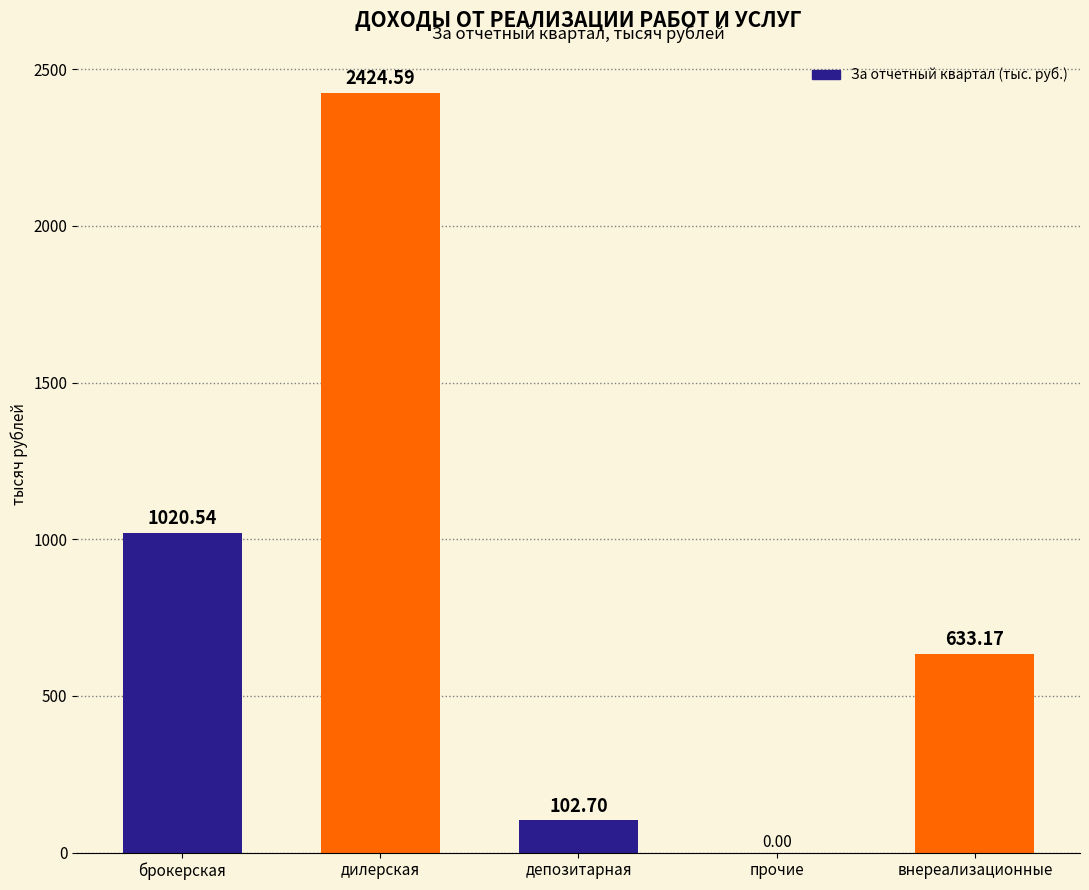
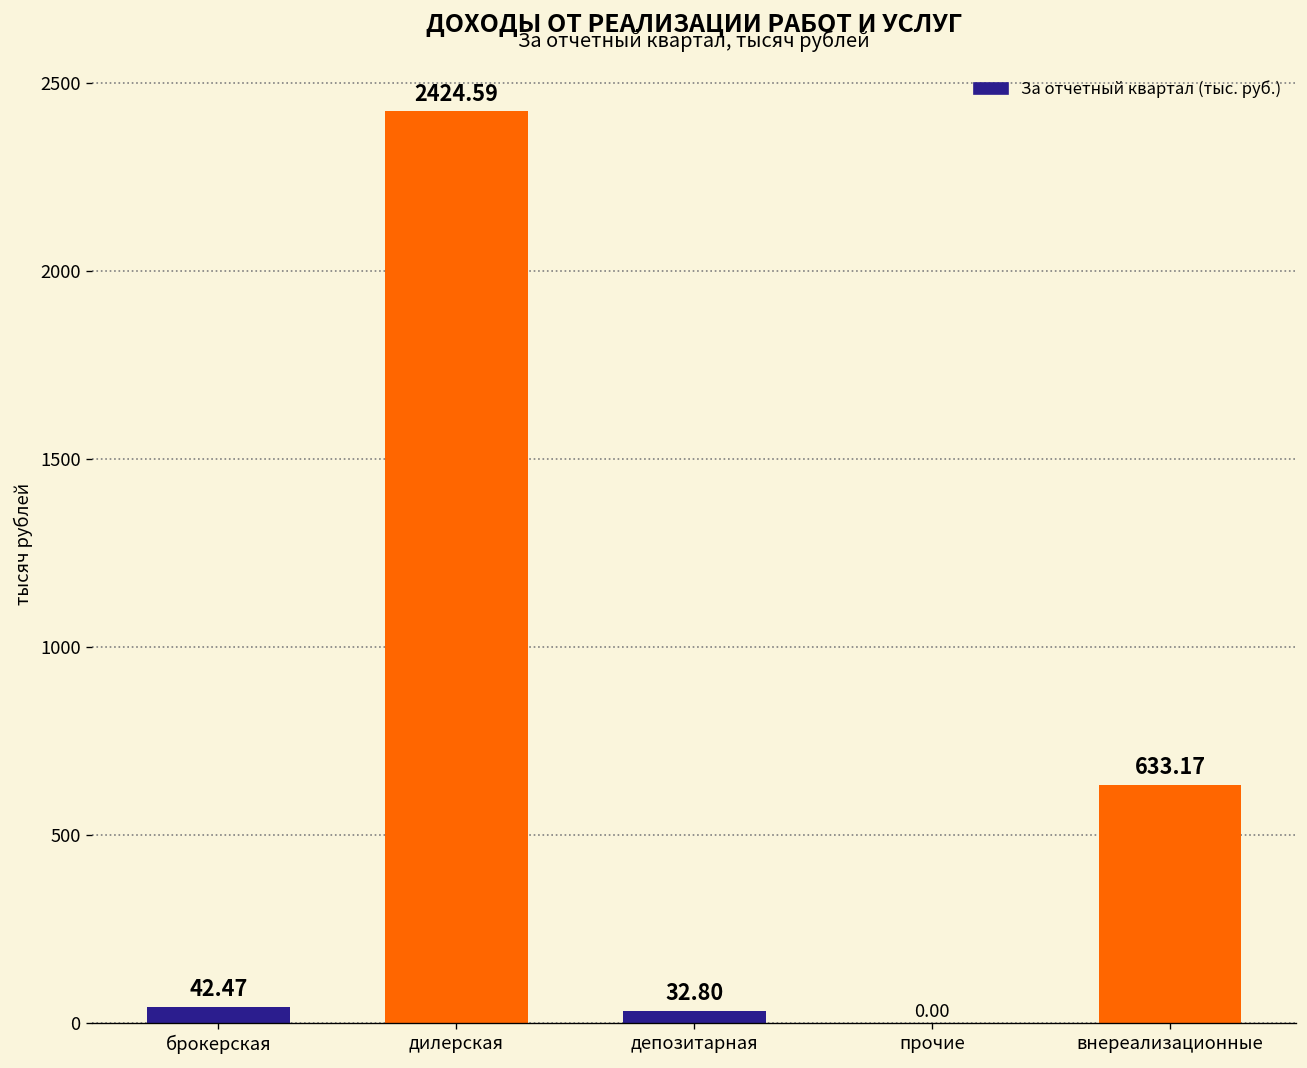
брокерская: 1020.54 -> 42.47
депозитарная: 102.70 -> 32.80
